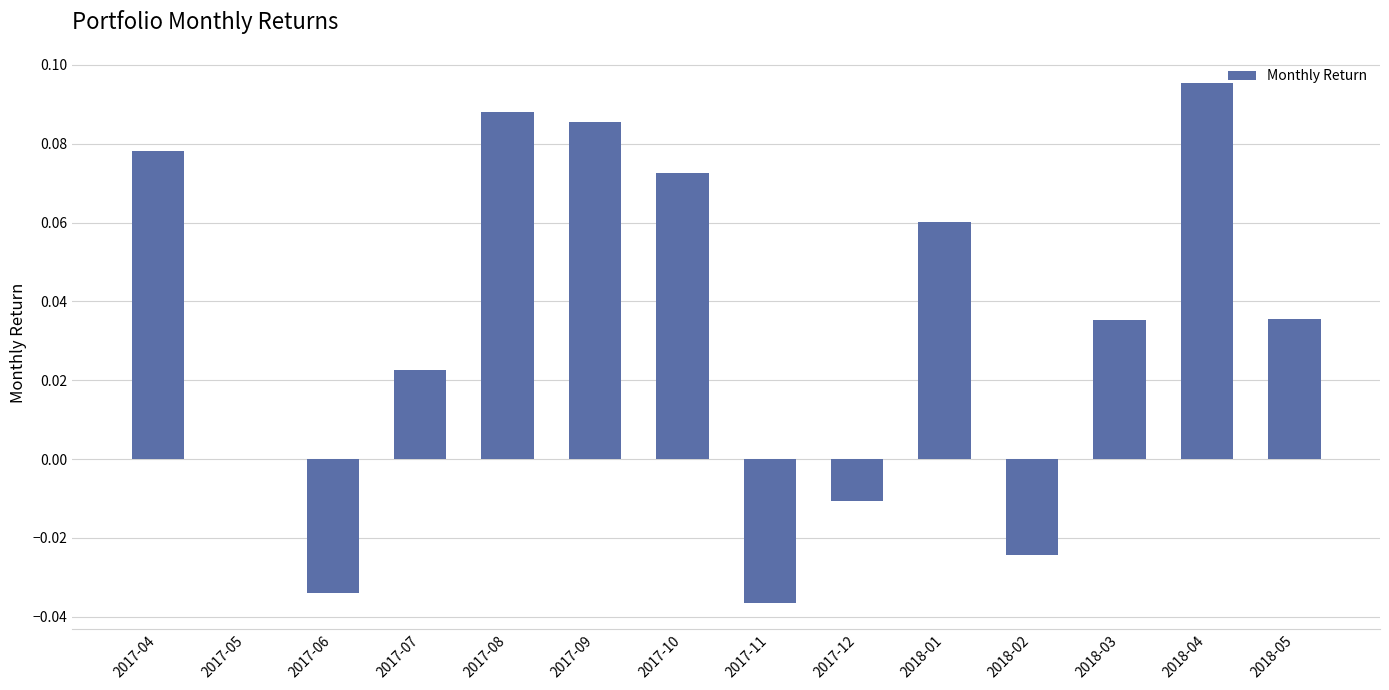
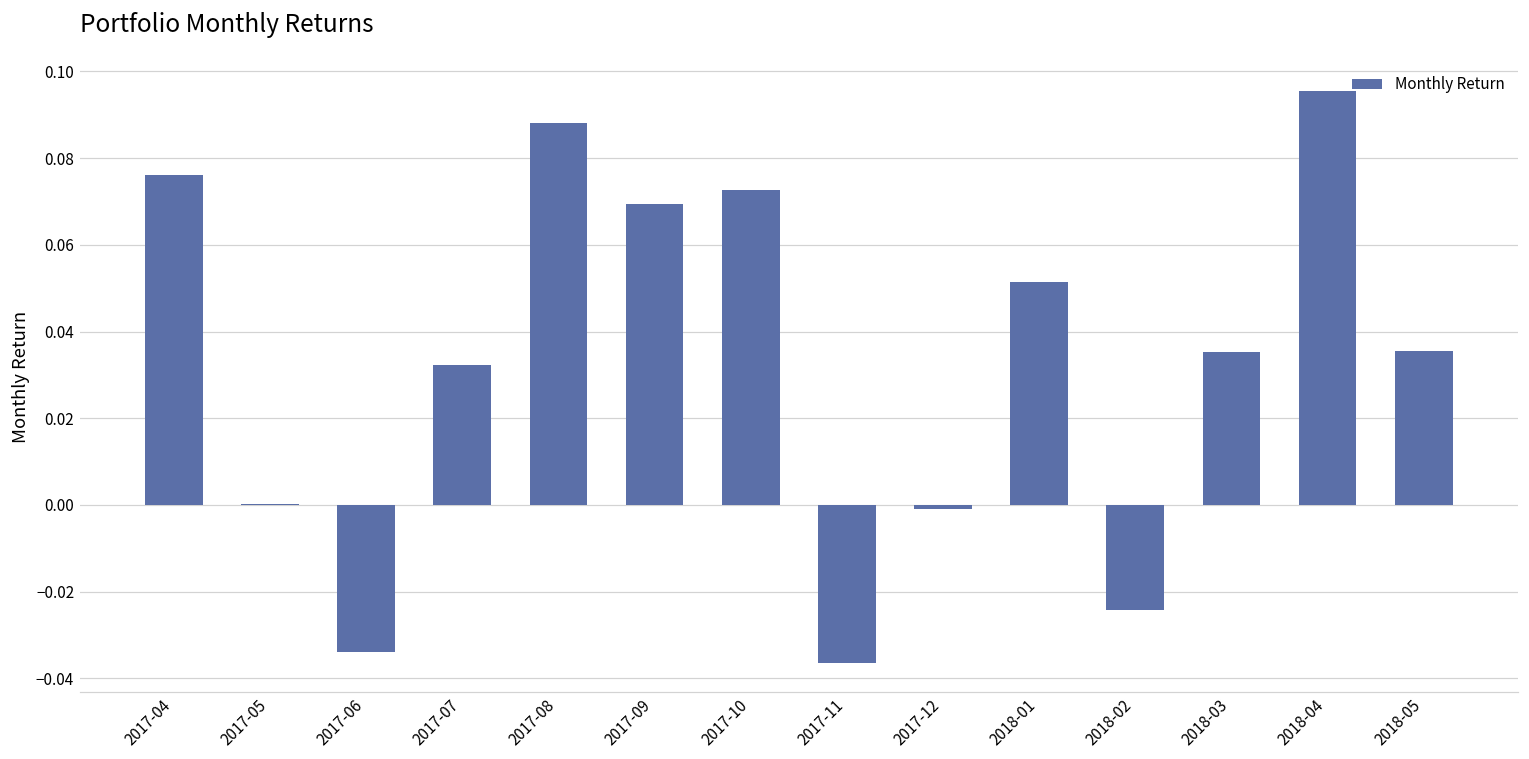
2017-04: 0.078 -> 0.076
2017-07: 0.023 -> 0.032
2017-09: 0.086 -> 0.069
2017-12: -0.011 -> -0.001
2018-01: 0.060 -> 0.051
